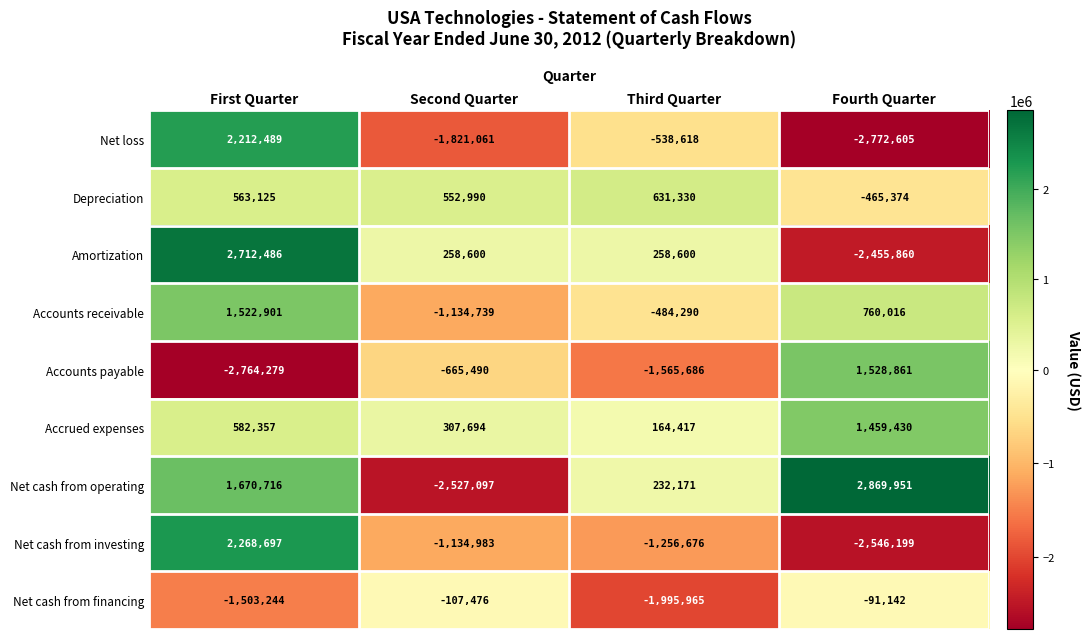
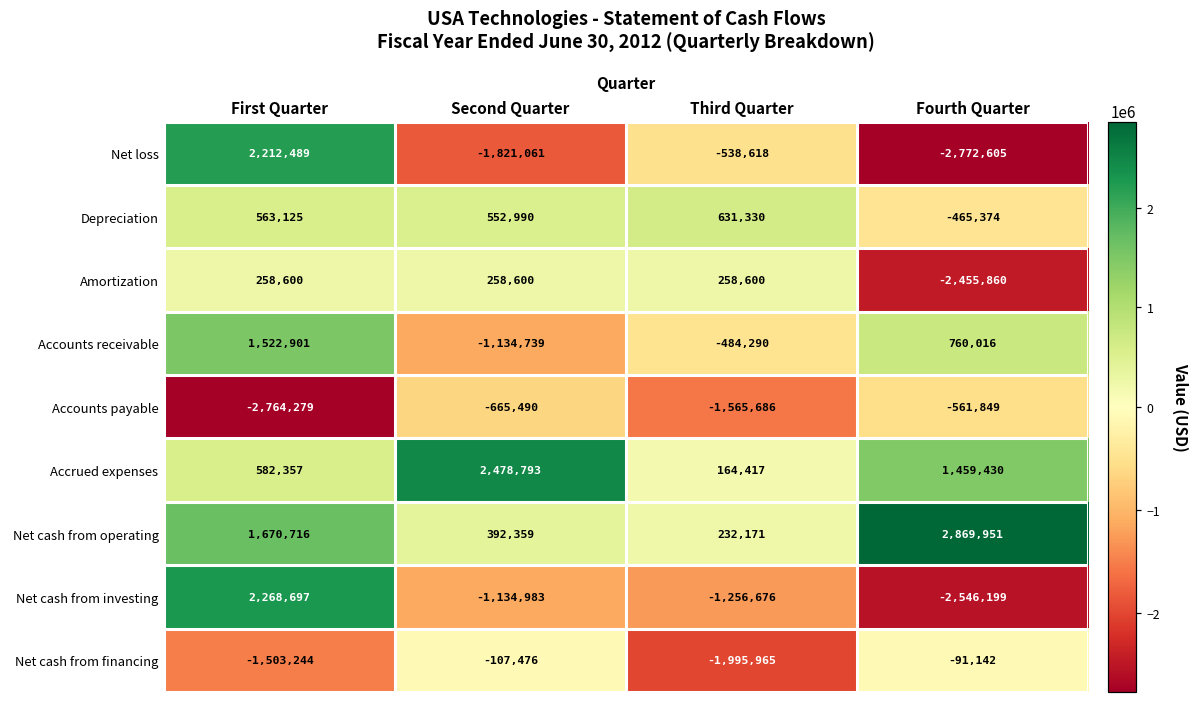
Amortization, First Quarter: 2,712,486 -> 258,600
Accounts payable, Fourth Quarter: 1,528,861 -> -561,849
Accrued expenses, Second Quarter: 307,694 -> 2,478,793
Net cash from operating, Second Quarter: -2,527,097 -> 392,359
